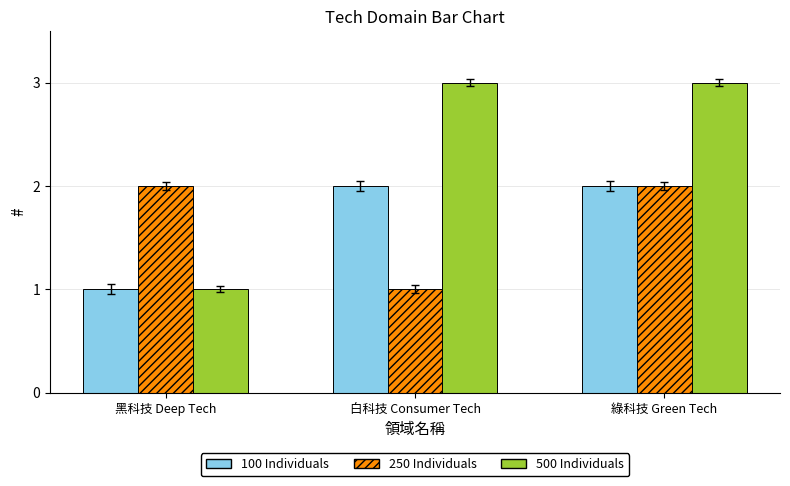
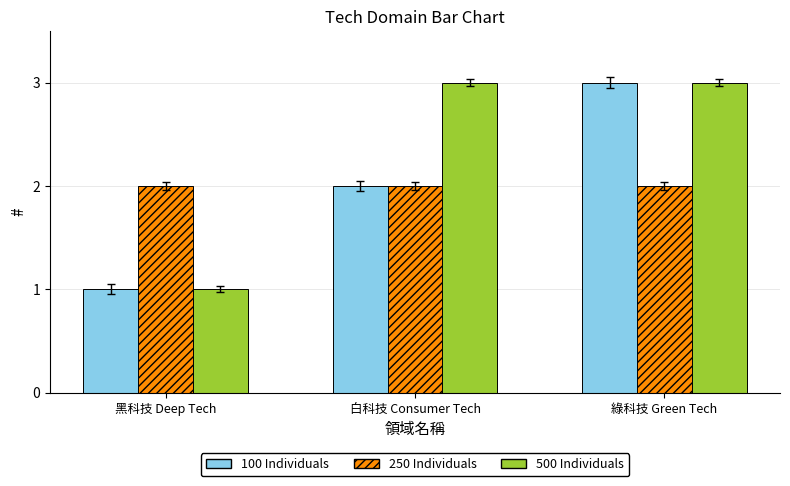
250 Individuals, 白科技 Consumer Tech: 1 -> 2
100 Individuals, 綠科技 Green Tech: 2 -> 3
